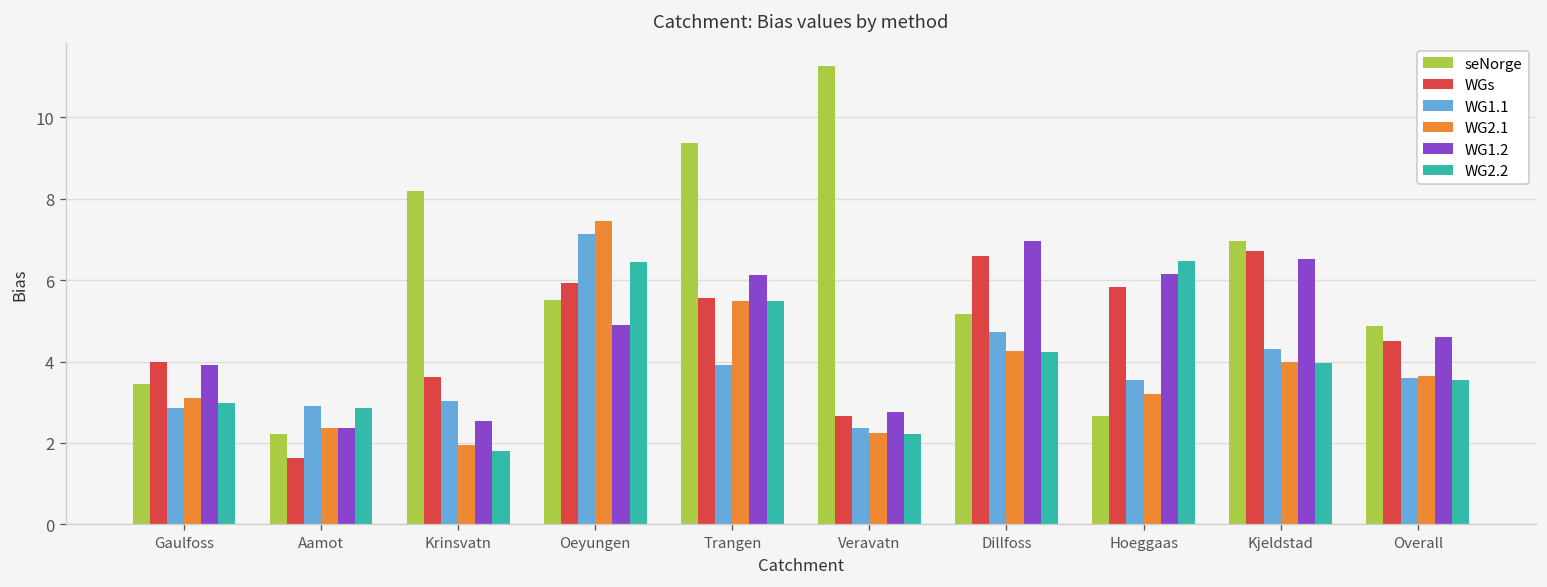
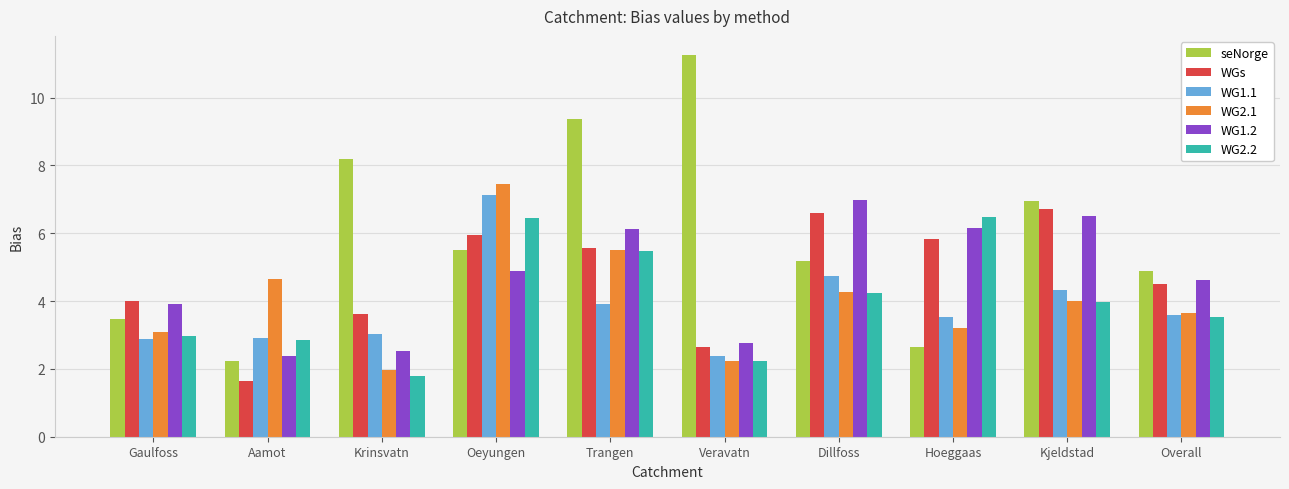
WG2.1, Aamot: 2.4 -> 4.7
